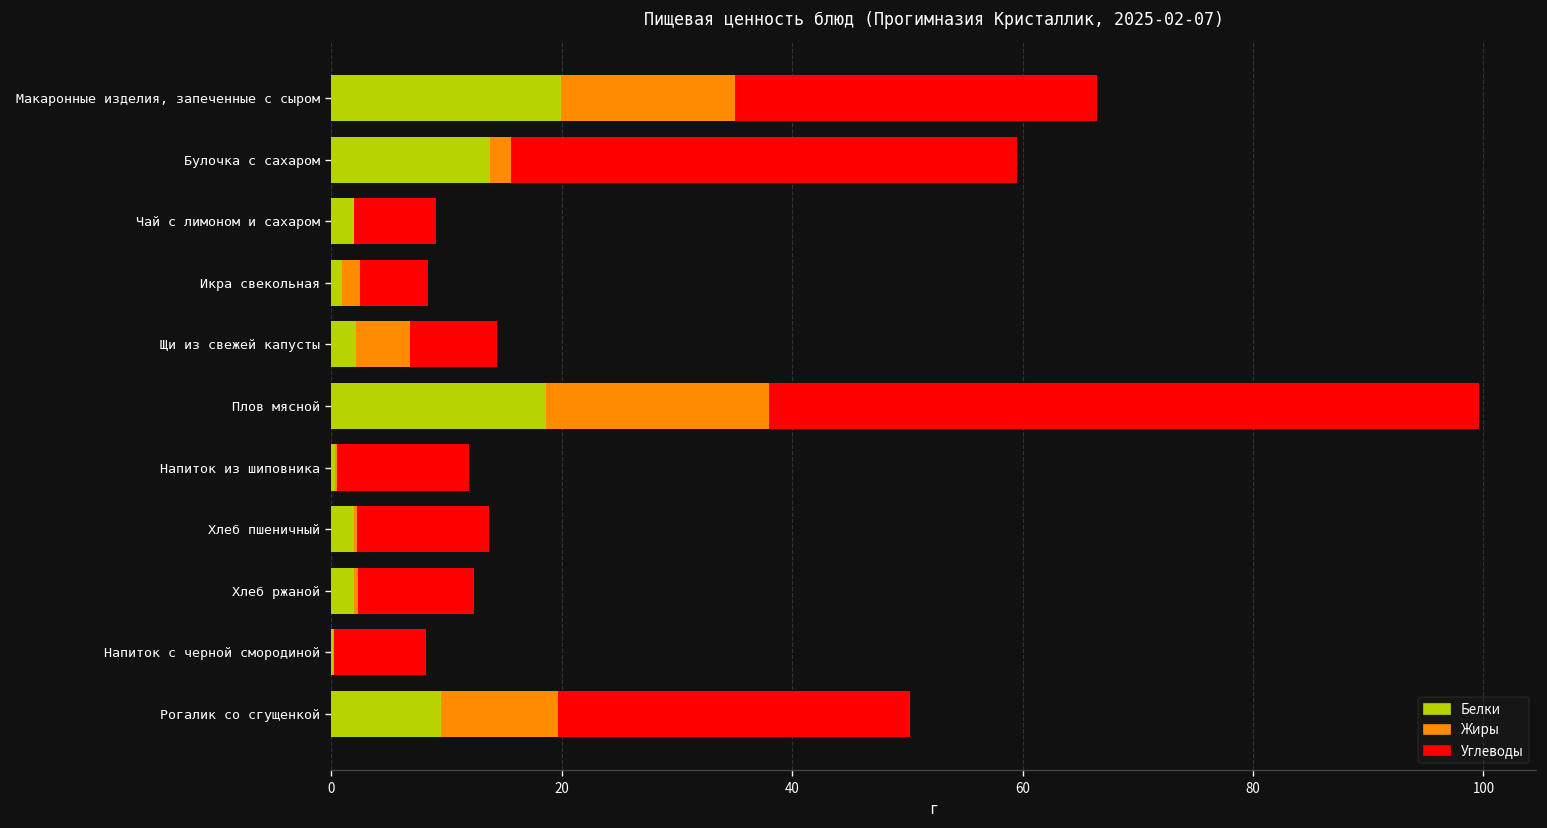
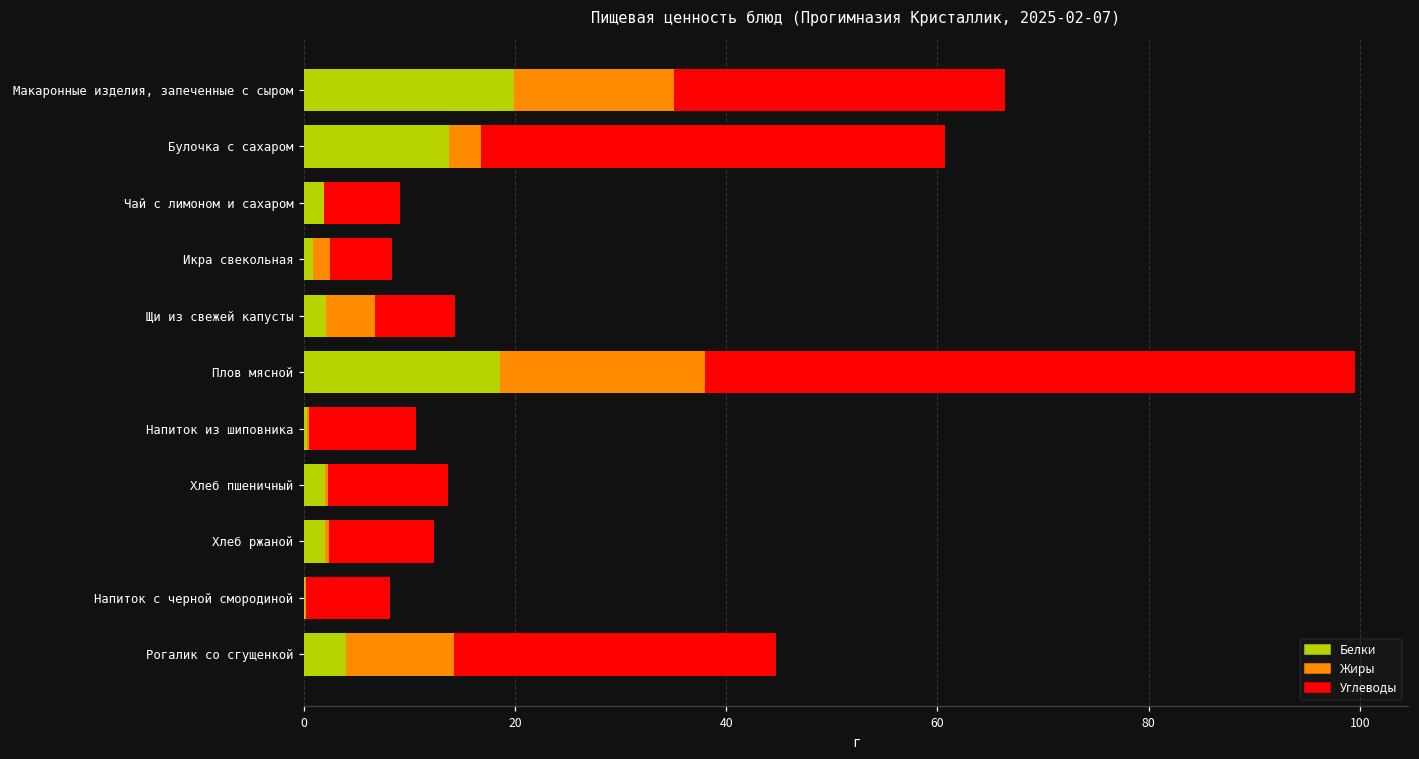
Жиры, Булочка с сахаром: 2 -> 3
Углеводы, Напиток из шиповника: 11 -> 10
Белки, Рогалик со сгущенкой: 10 -> 4
